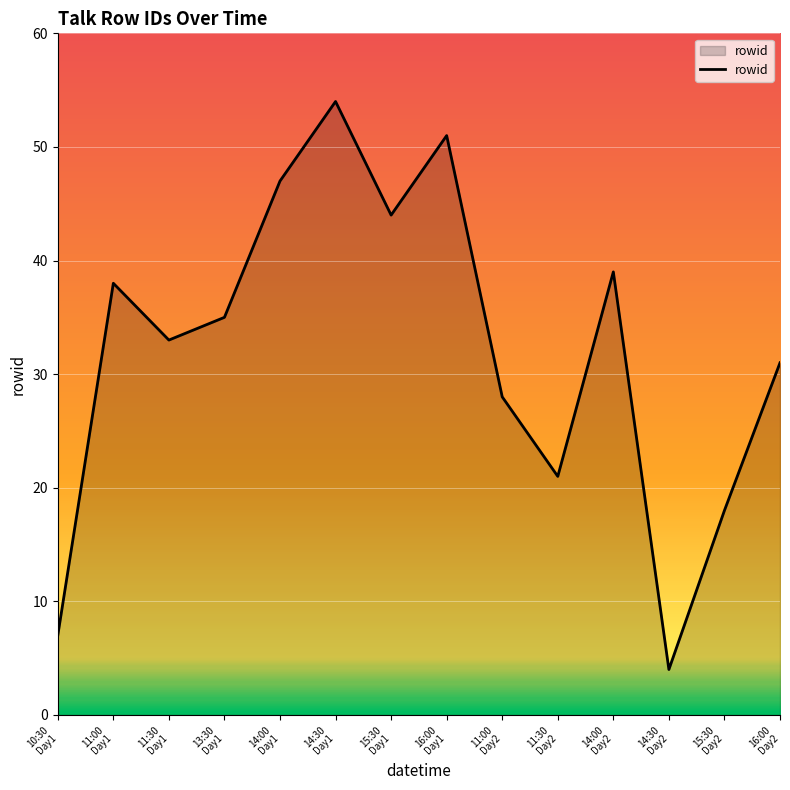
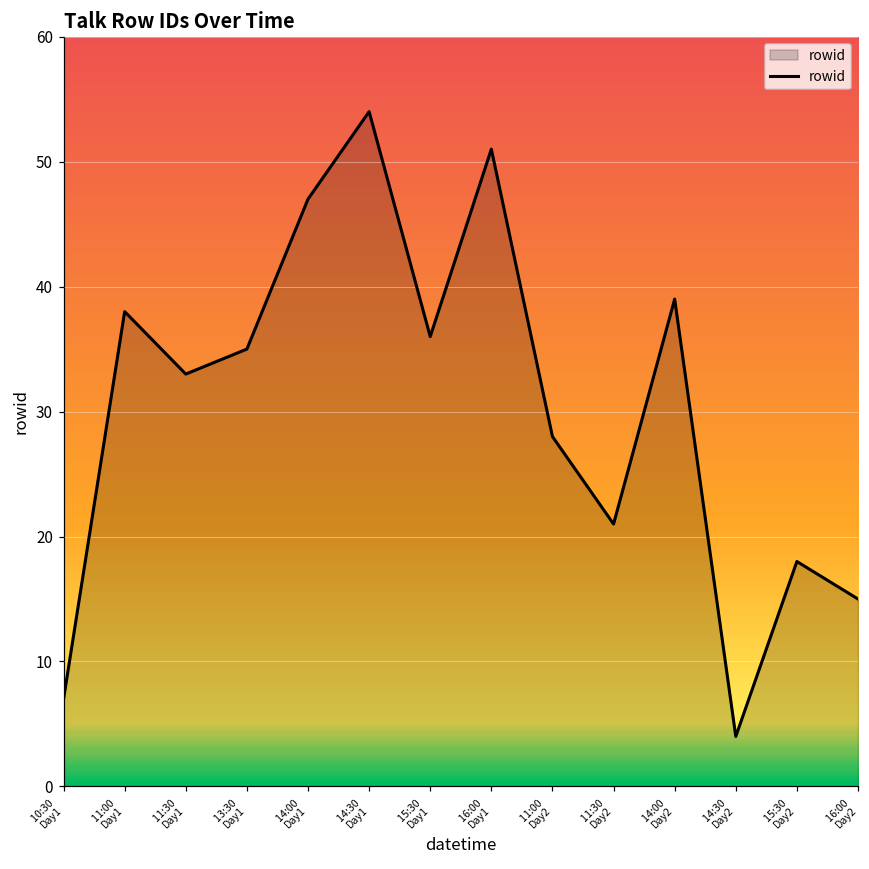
15:30 Day1: 44 -> 36
16:00 Day2: 31 -> 15
